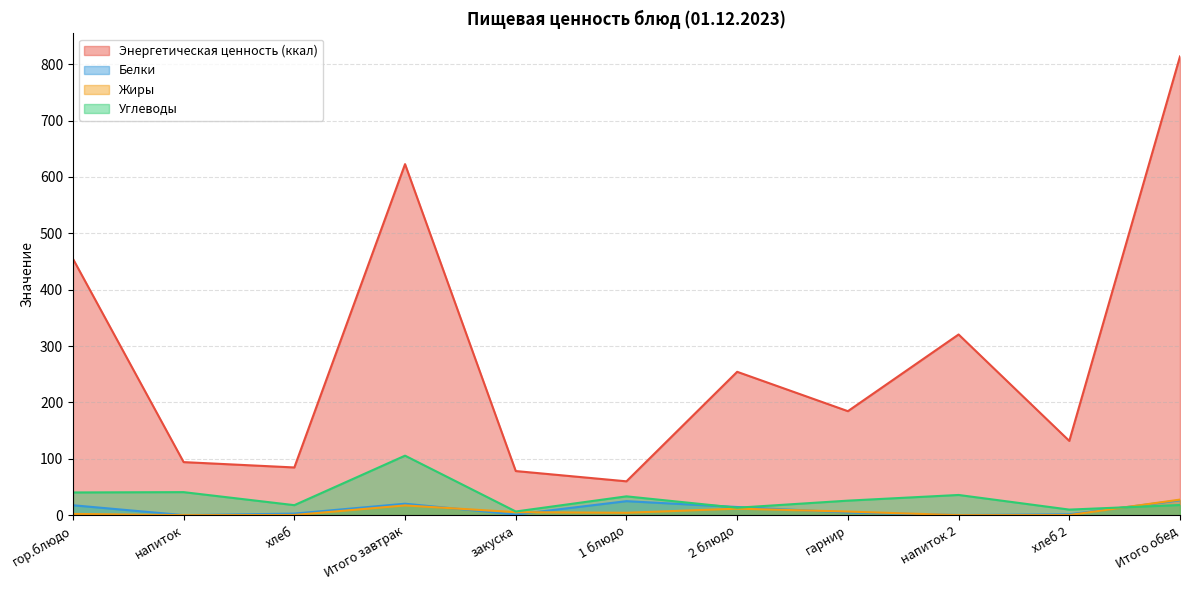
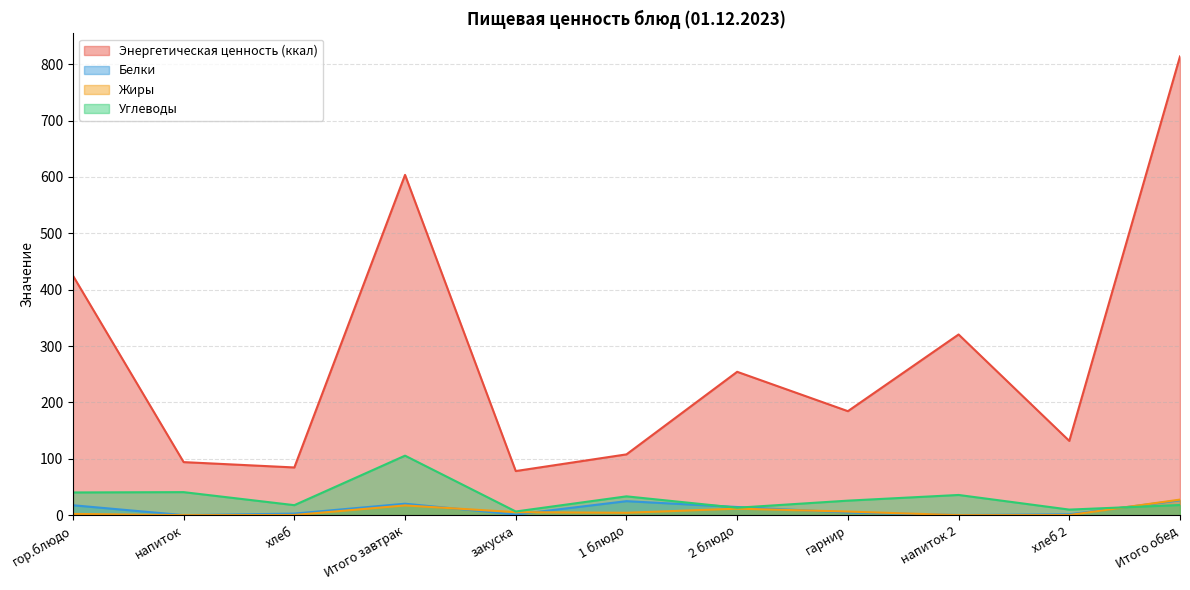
Энергетическая ценность (ккал), гор.блюдо: 450 -> 420
Энергетическая ценность (ккал), Итого завтрак: 620 -> 600
Энергетическая ценность (ккал), 1 блюдо: 60 -> 110
